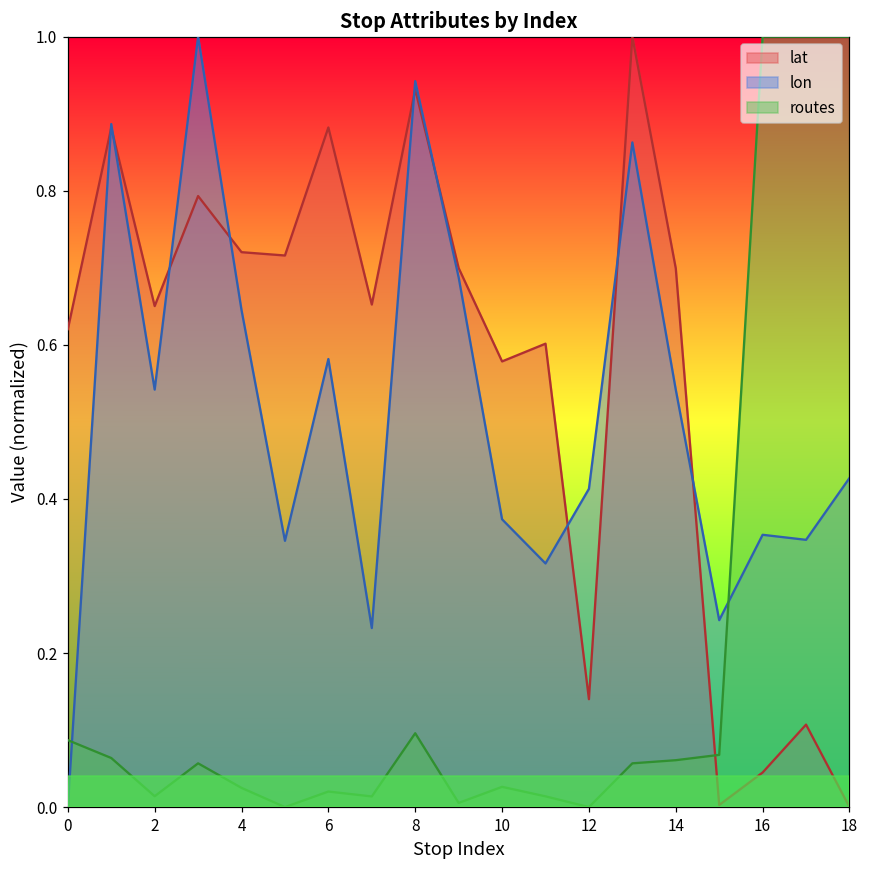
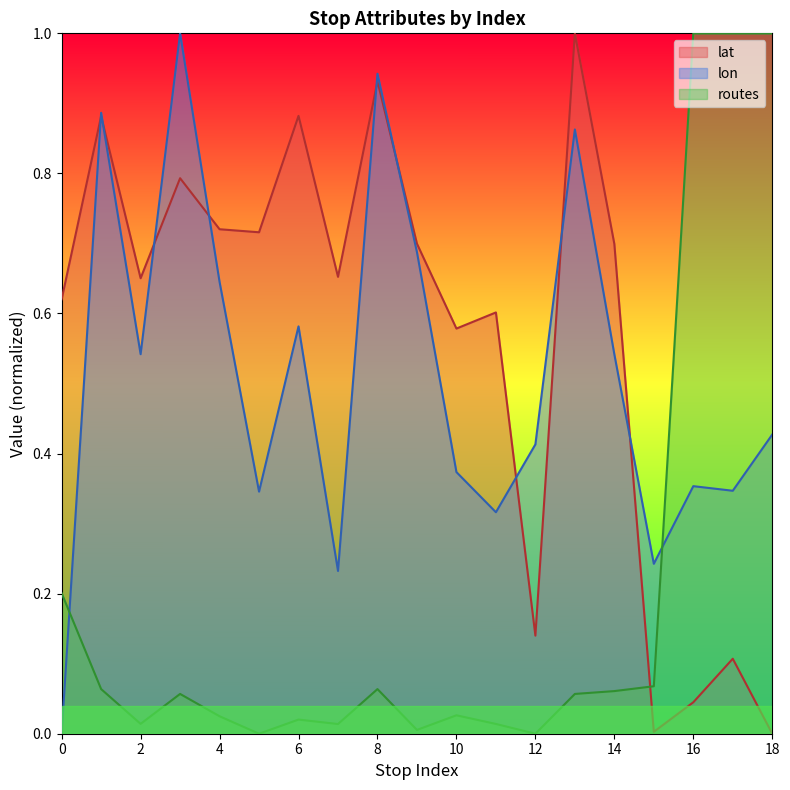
routes, 0: 0.09 -> 0.20
routes, 8: 0.10 -> 0.06
